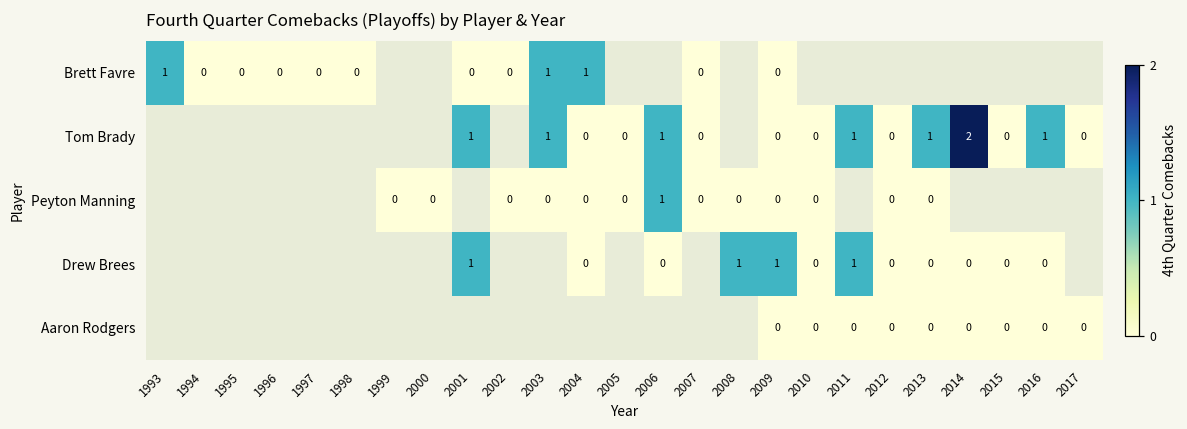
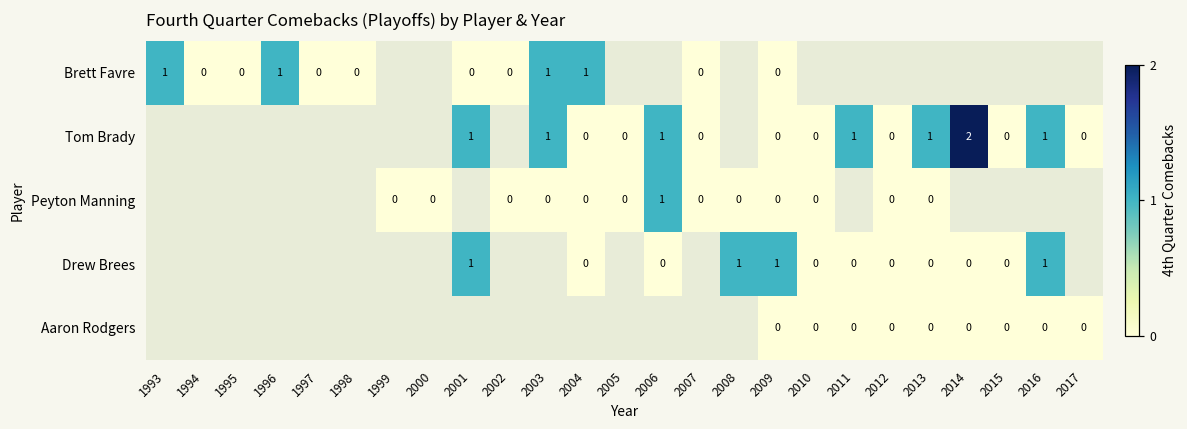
Brett Favre, 1996: 0 -> 1
Drew Brees, 2011: 1 -> 0
Drew Brees, 2016: 0 -> 1
